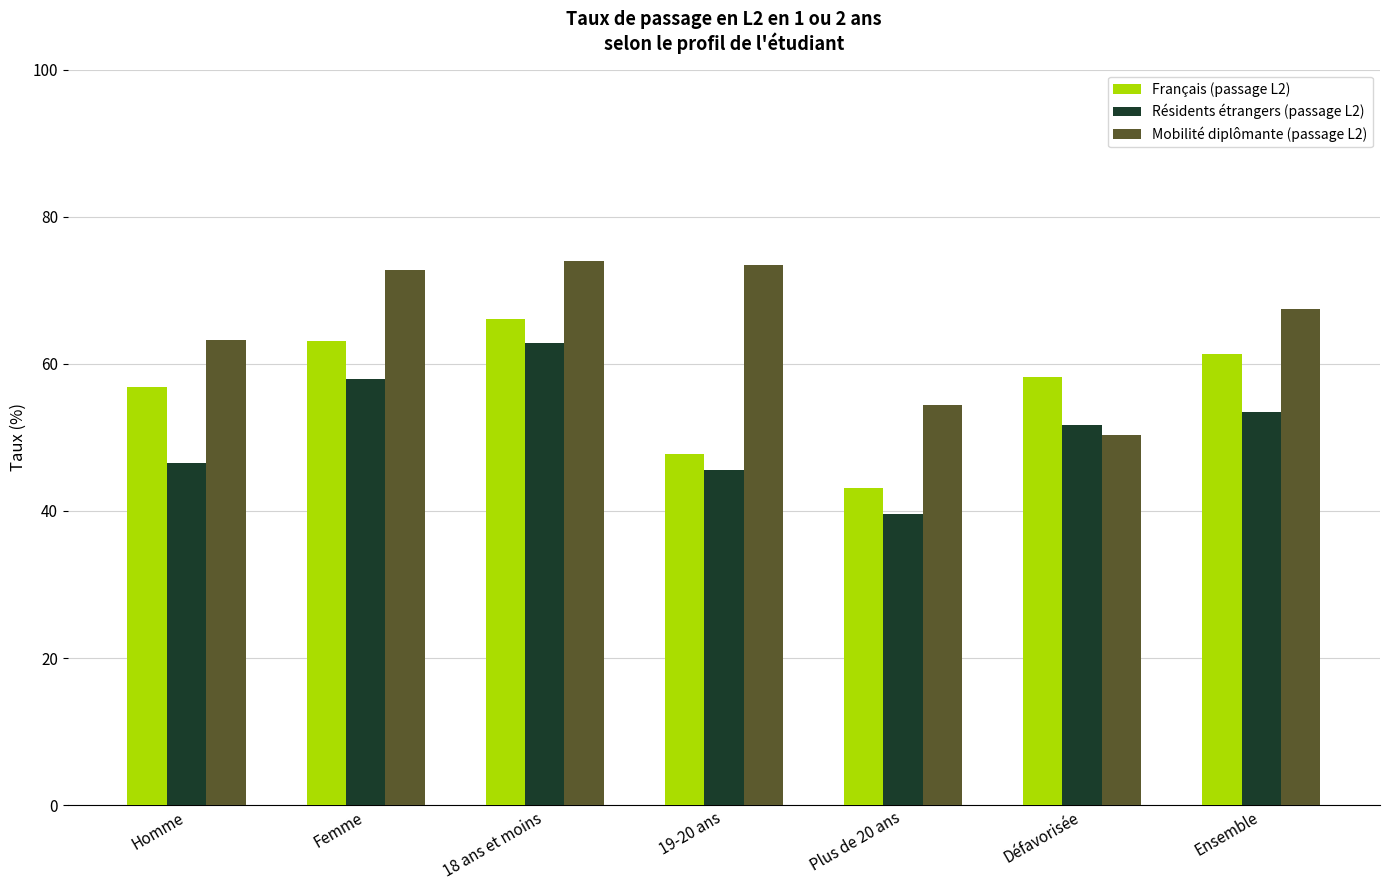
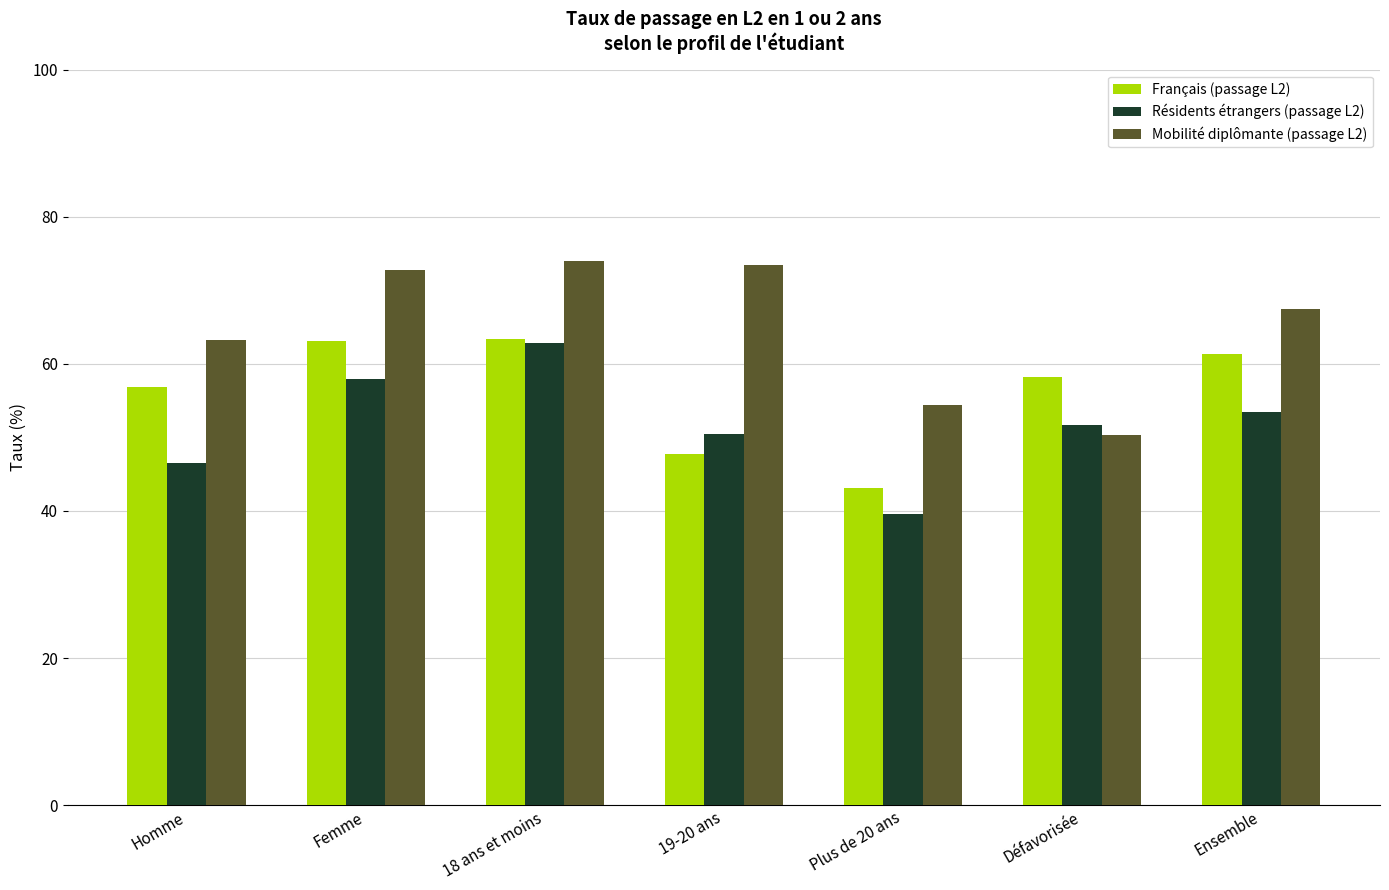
Français (passage L2), 18 ans et moins: 66 -> 63
Résidents étrangers (passage L2), 19-20 ans: 46 -> 50
